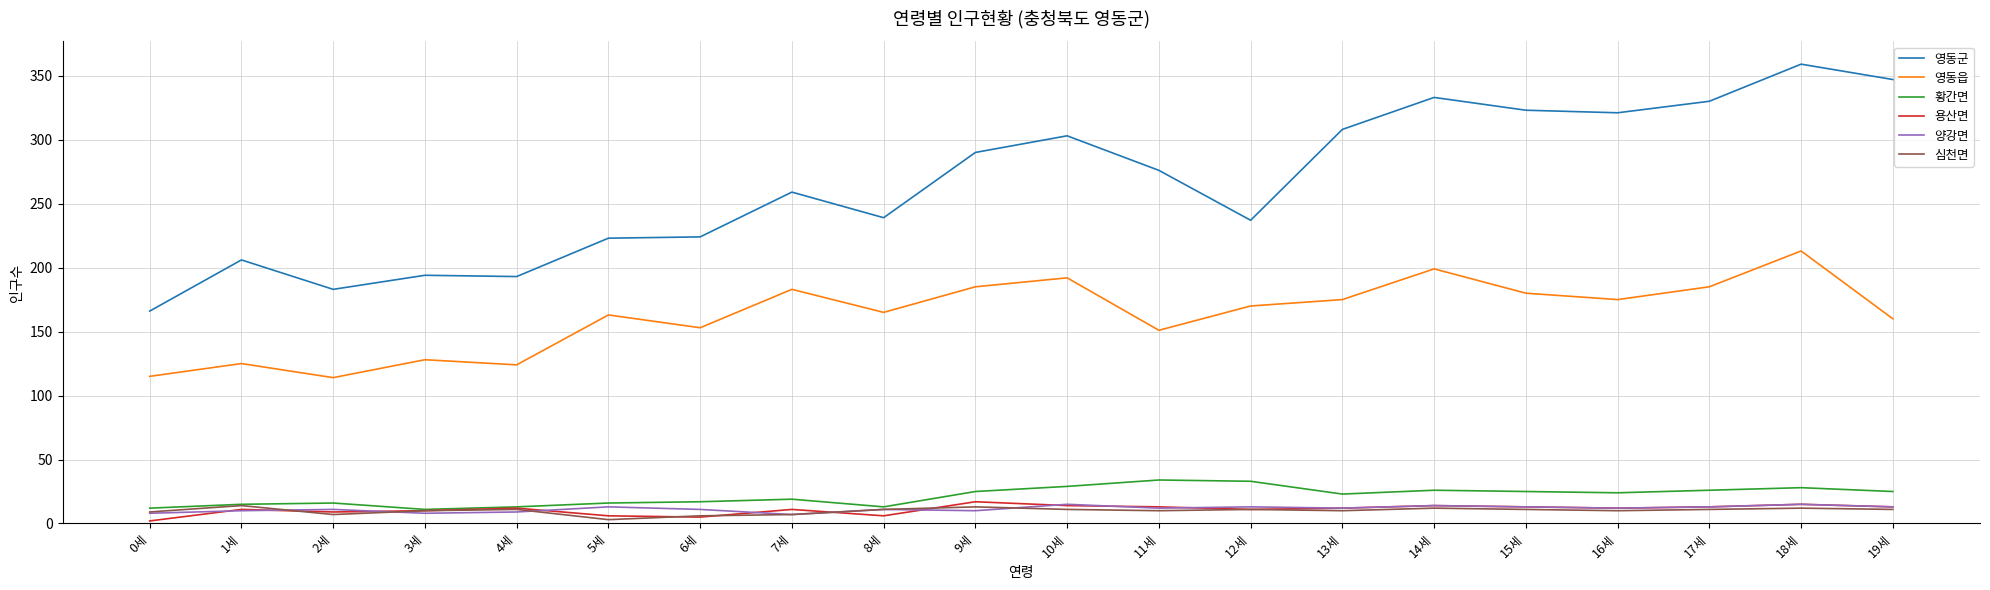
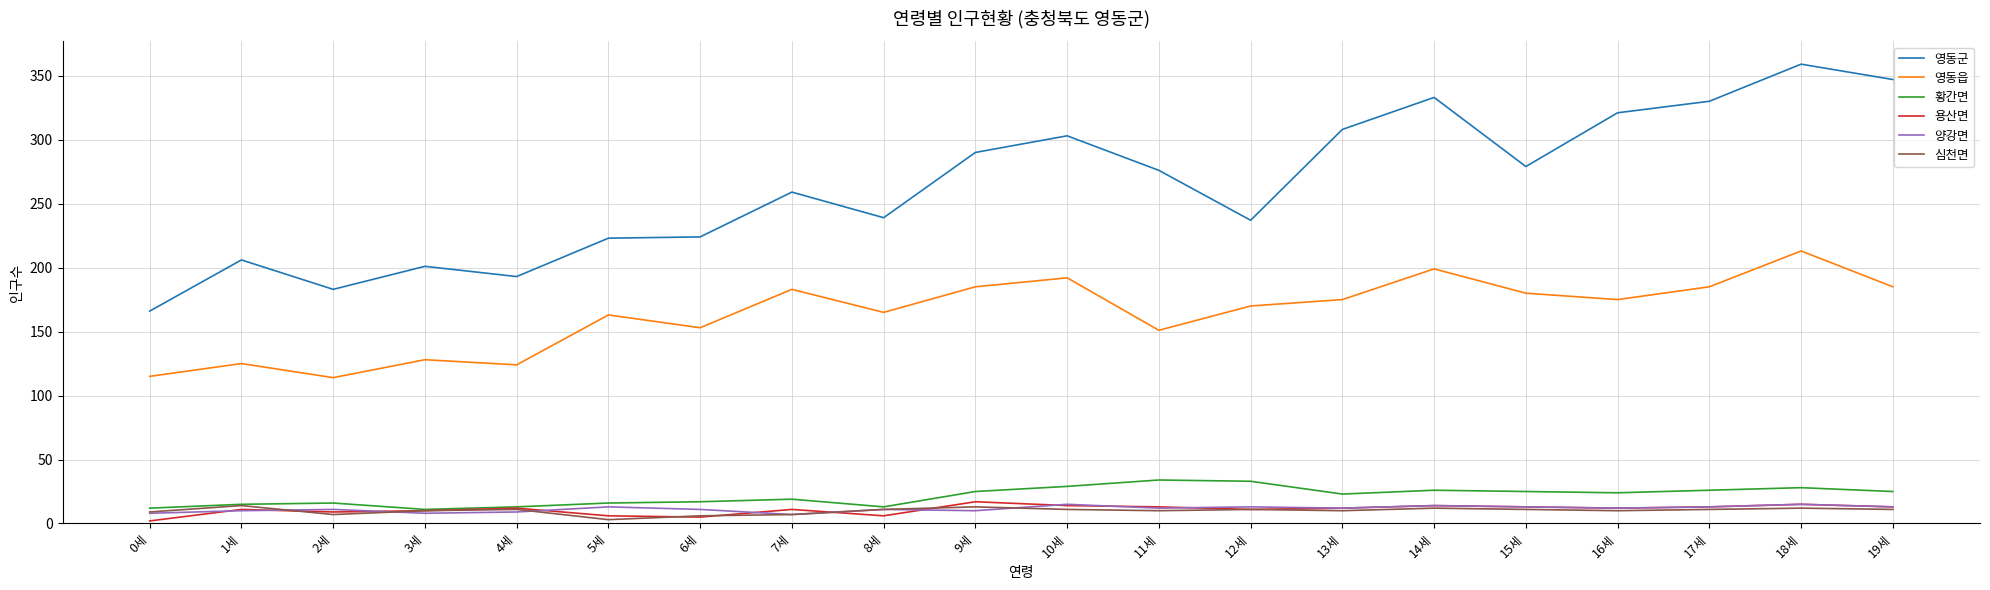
영동군, 3세: 194 -> 201
영동군, 15세: 323 -> 279
영동읍, 19세: 160 -> 185
